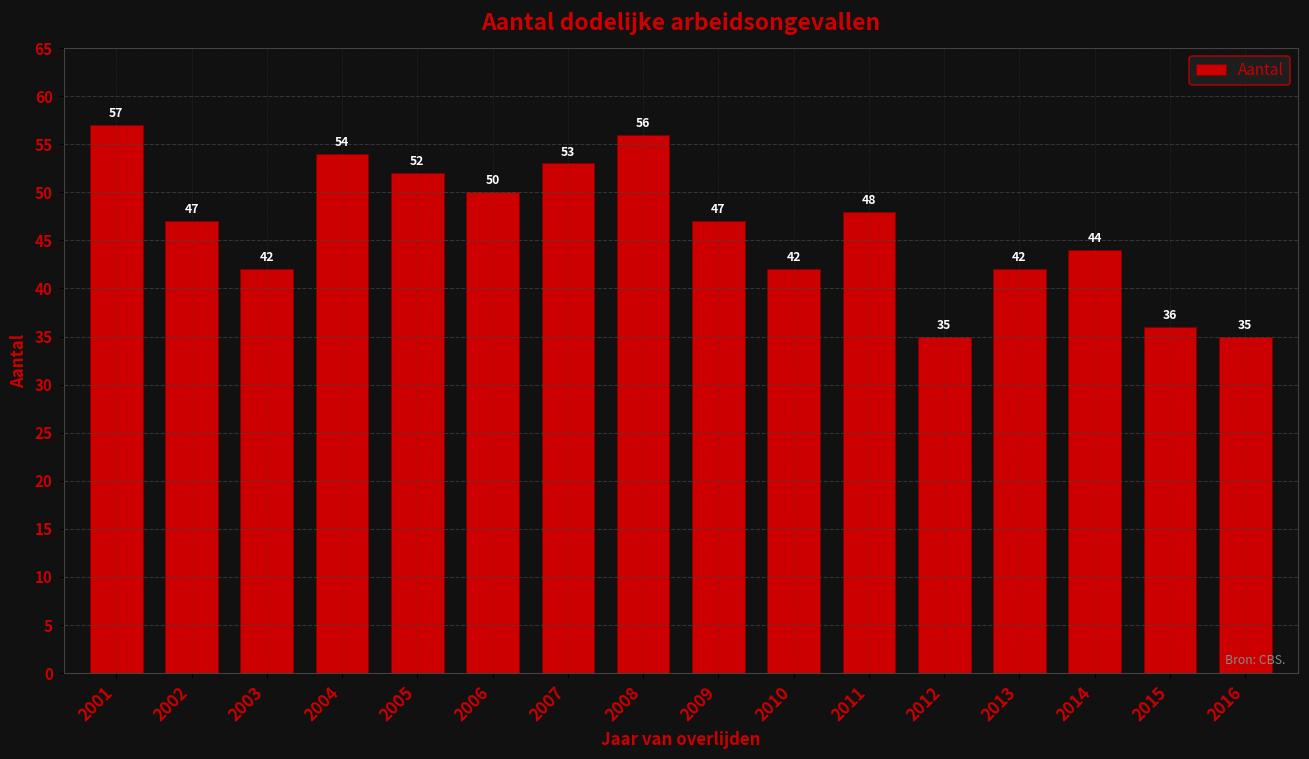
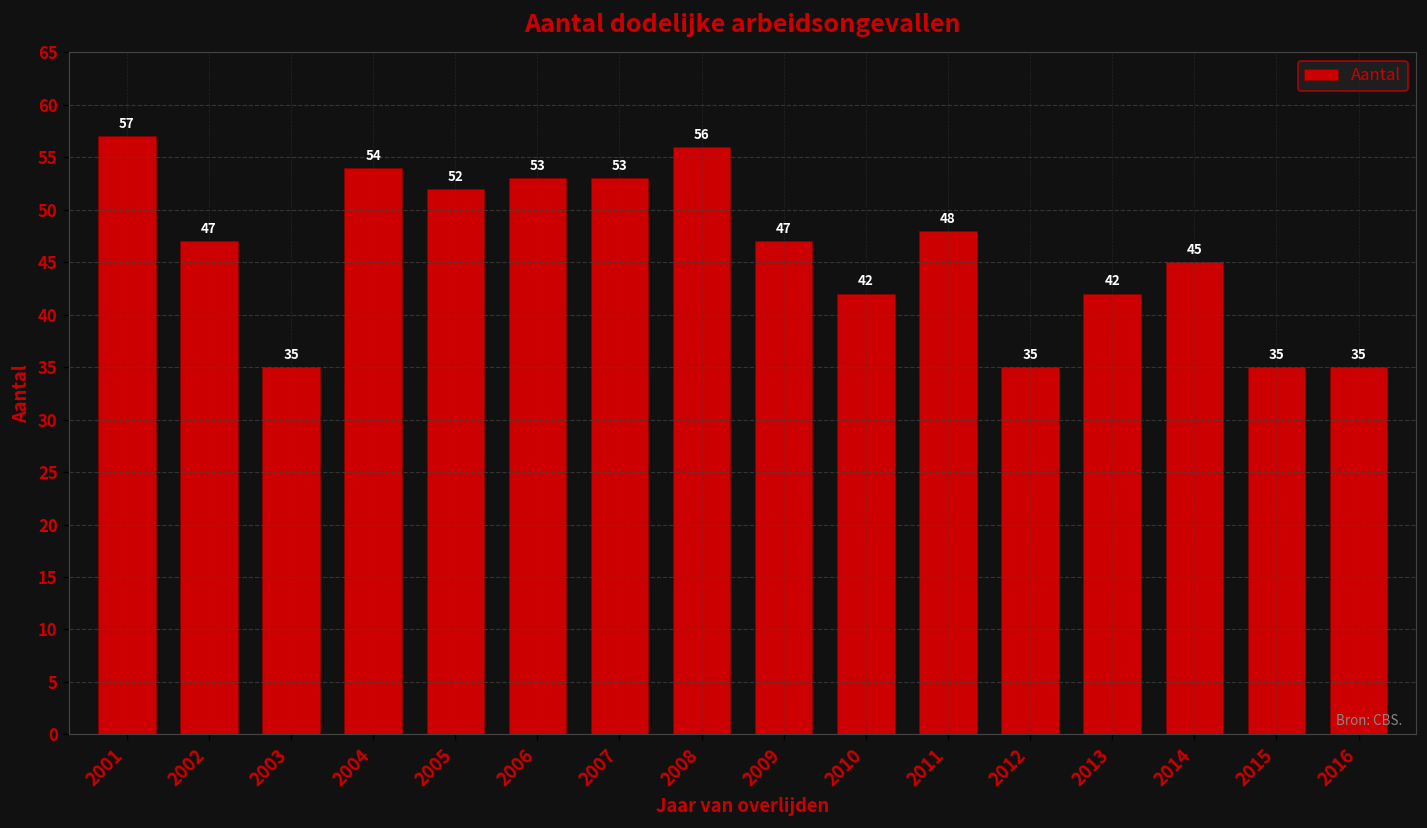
2003: 42 -> 35
2006: 50 -> 53
2014: 44 -> 45
2015: 36 -> 35
